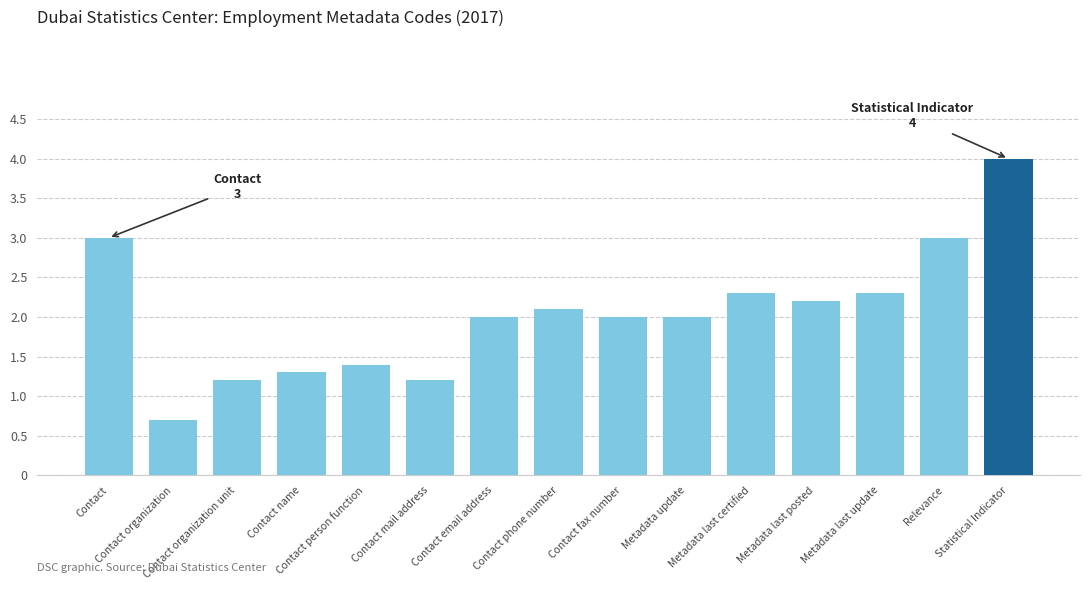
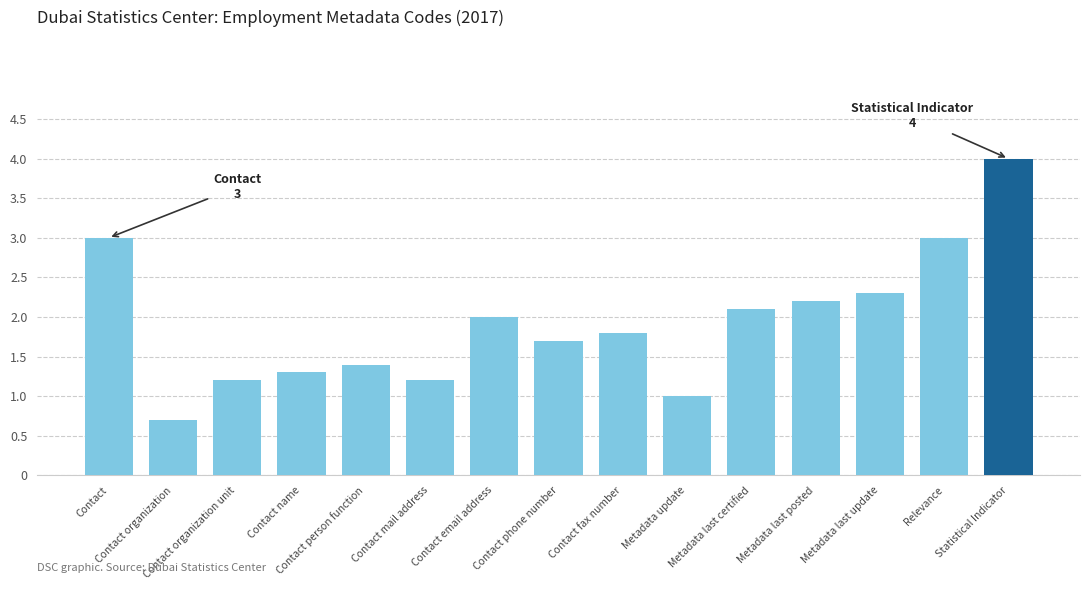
Contact phone number: 2.1 -> 1.7
Contact fax number: 2.0 -> 1.8
Metadata update: 2 -> 1
Metadata last certified: 2.3 -> 2.1
